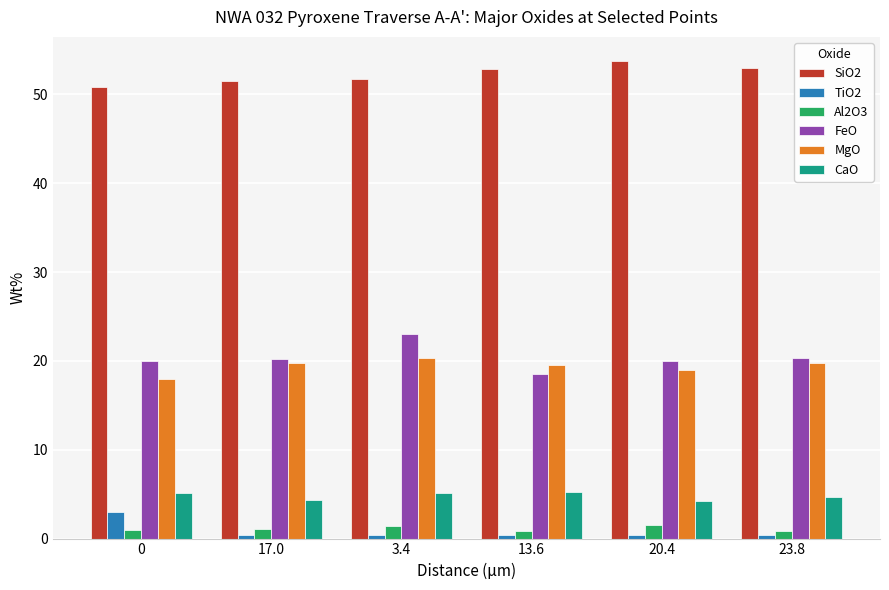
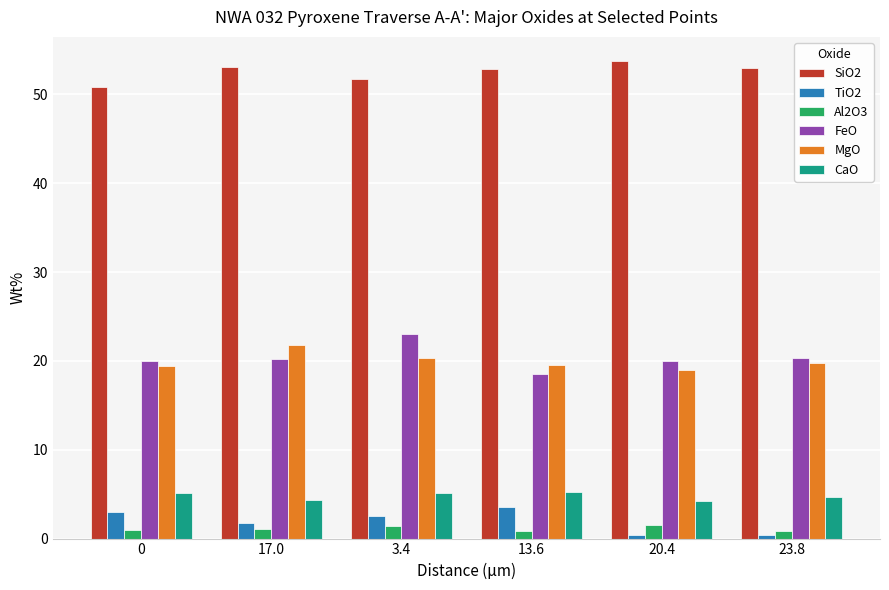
MgO, 0: 18 -> 19
SiO2, 17.0: 51 -> 53
TiO2, 17.0: 0 -> 2
MgO, 17.0: 20 -> 22
TiO2, 3.4: 0 -> 3
TiO2, 13.6: 0 -> 4
